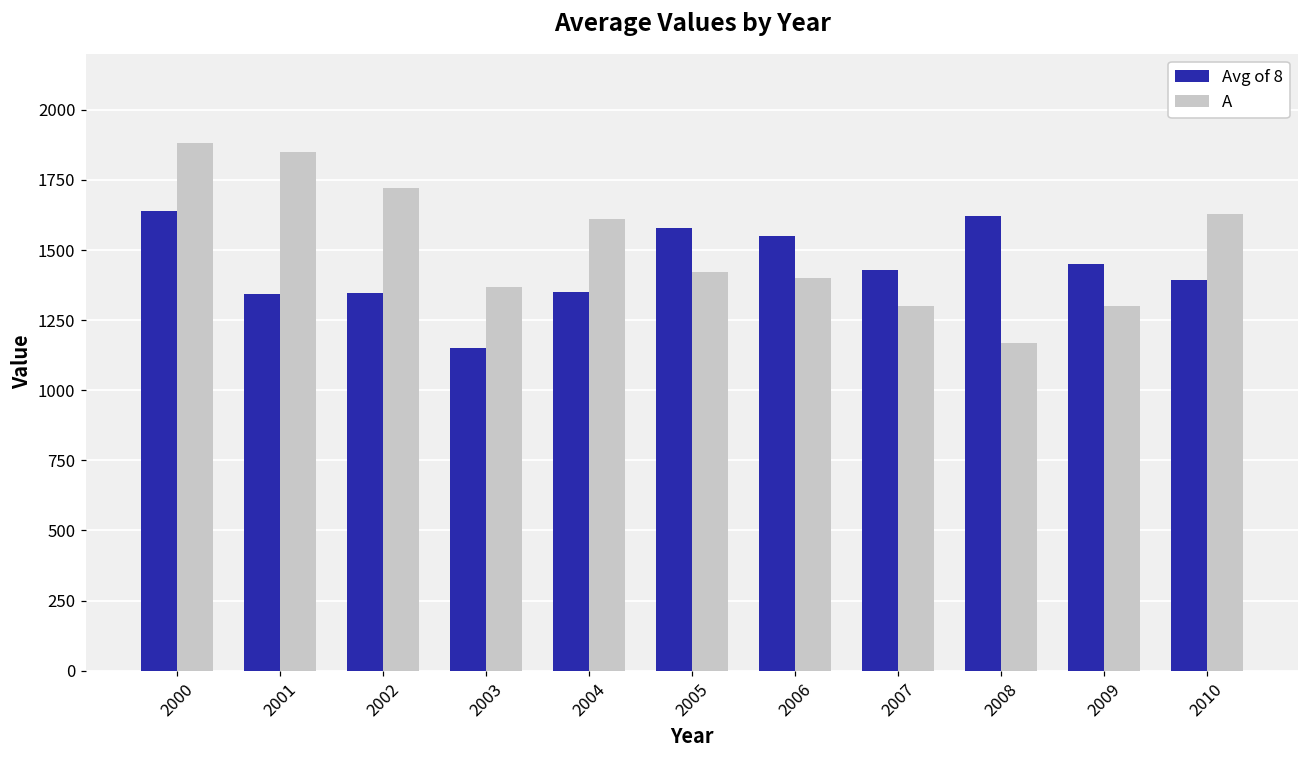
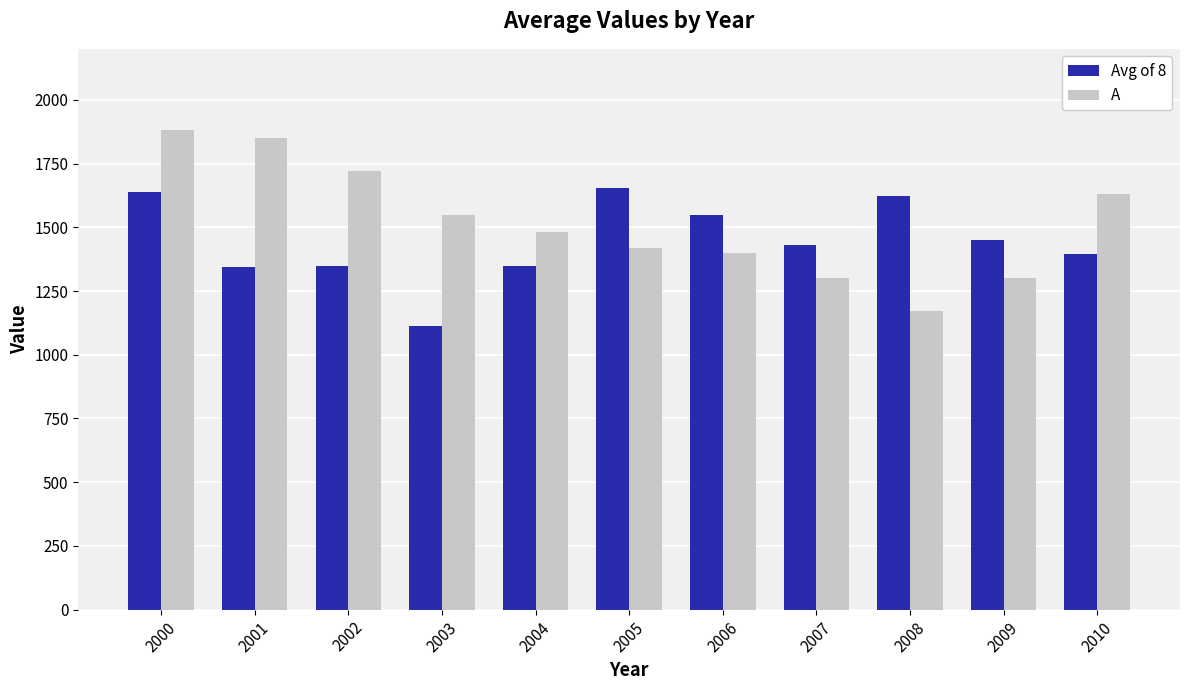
Avg of 8, 2003: 1150 -> 1110
A, 2003: 1370 -> 1550
A, 2004: 1610 -> 1480
Avg of 8, 2005: 1580 -> 1650
